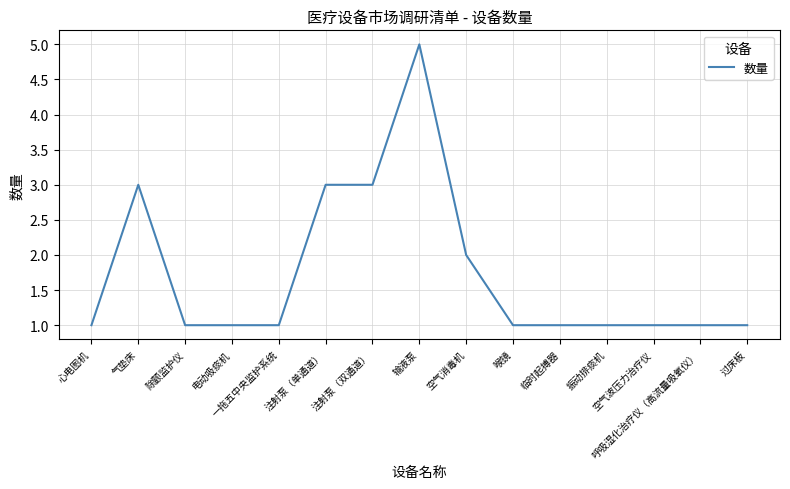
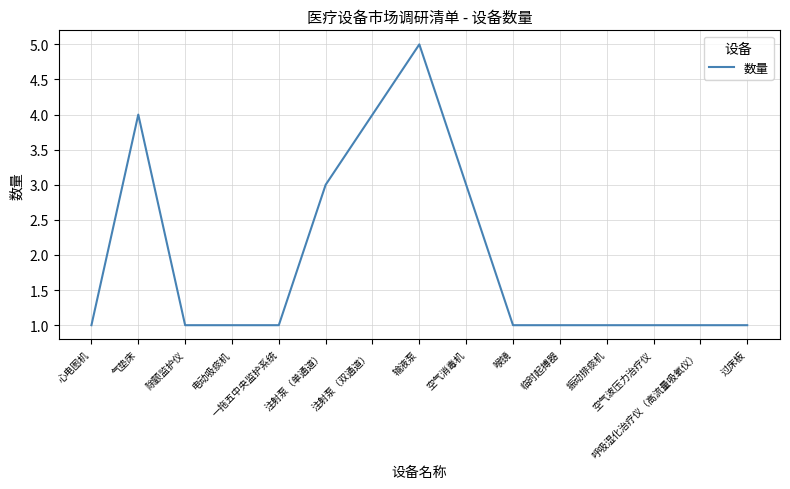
气垫床: 3 -> 4
注射泵（双通道）: 3 -> 4
空气消毒机: 2 -> 3
